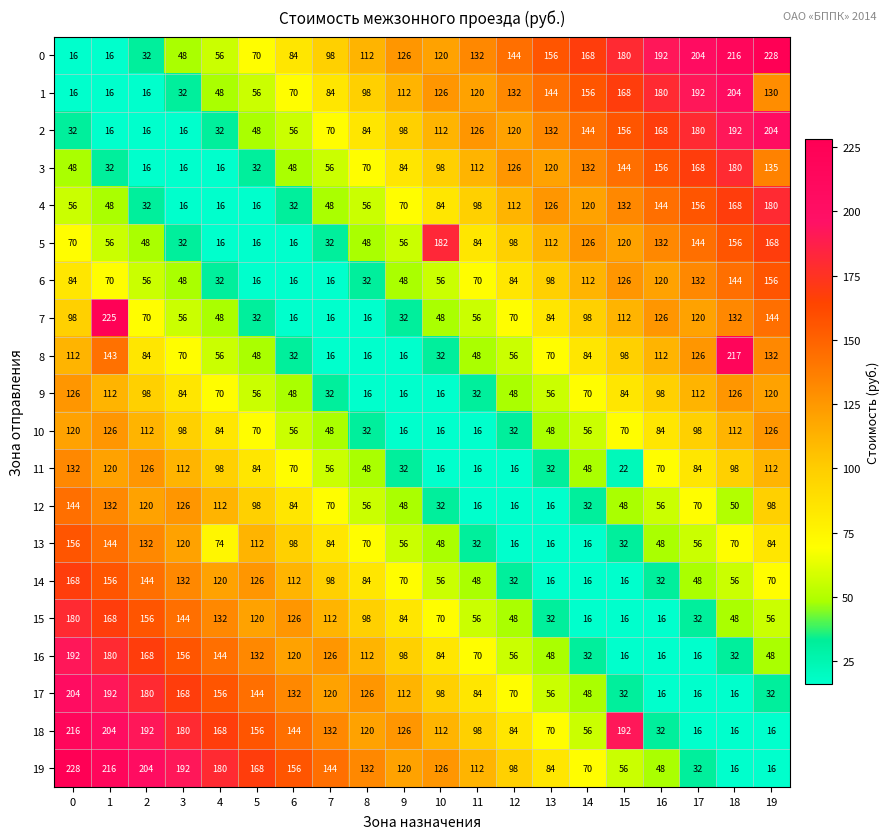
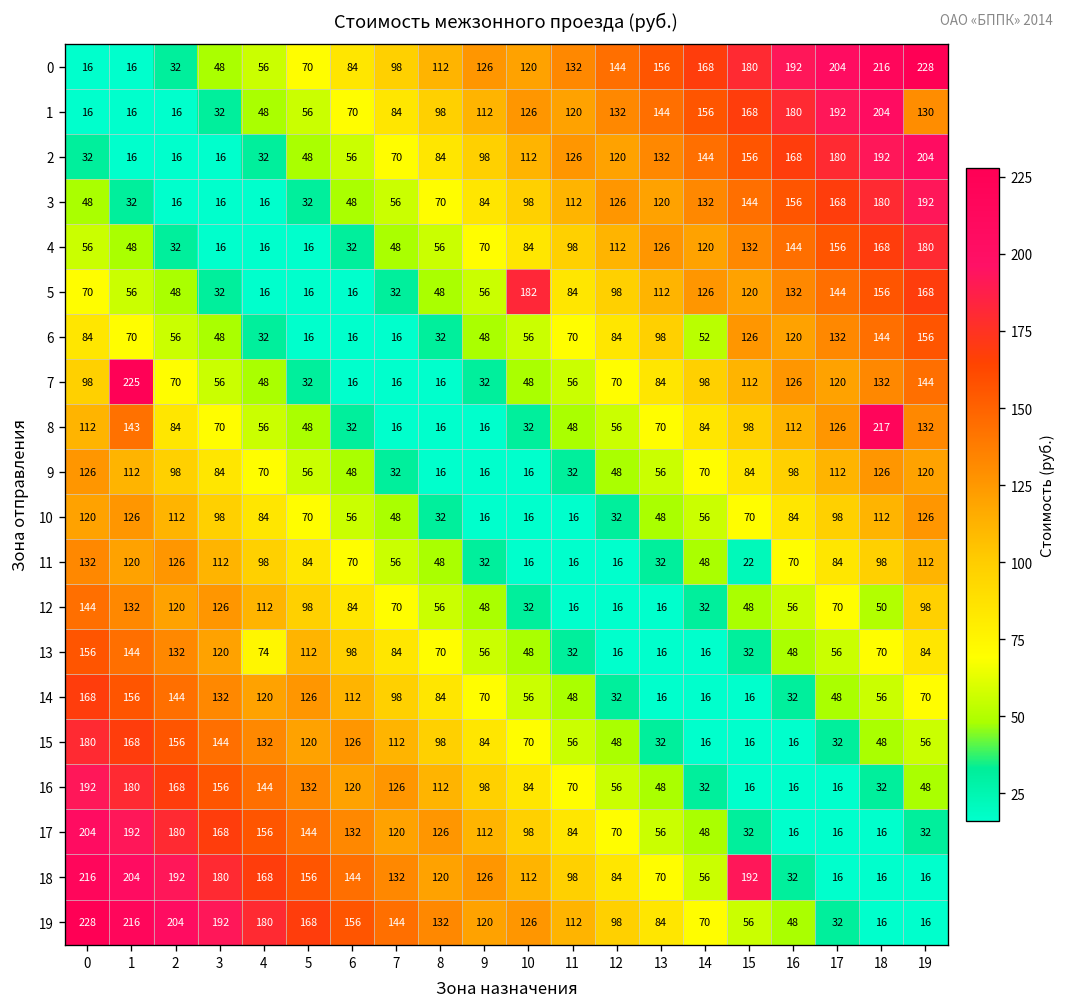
3, 19: 135 -> 192
6, 14: 112 -> 52
